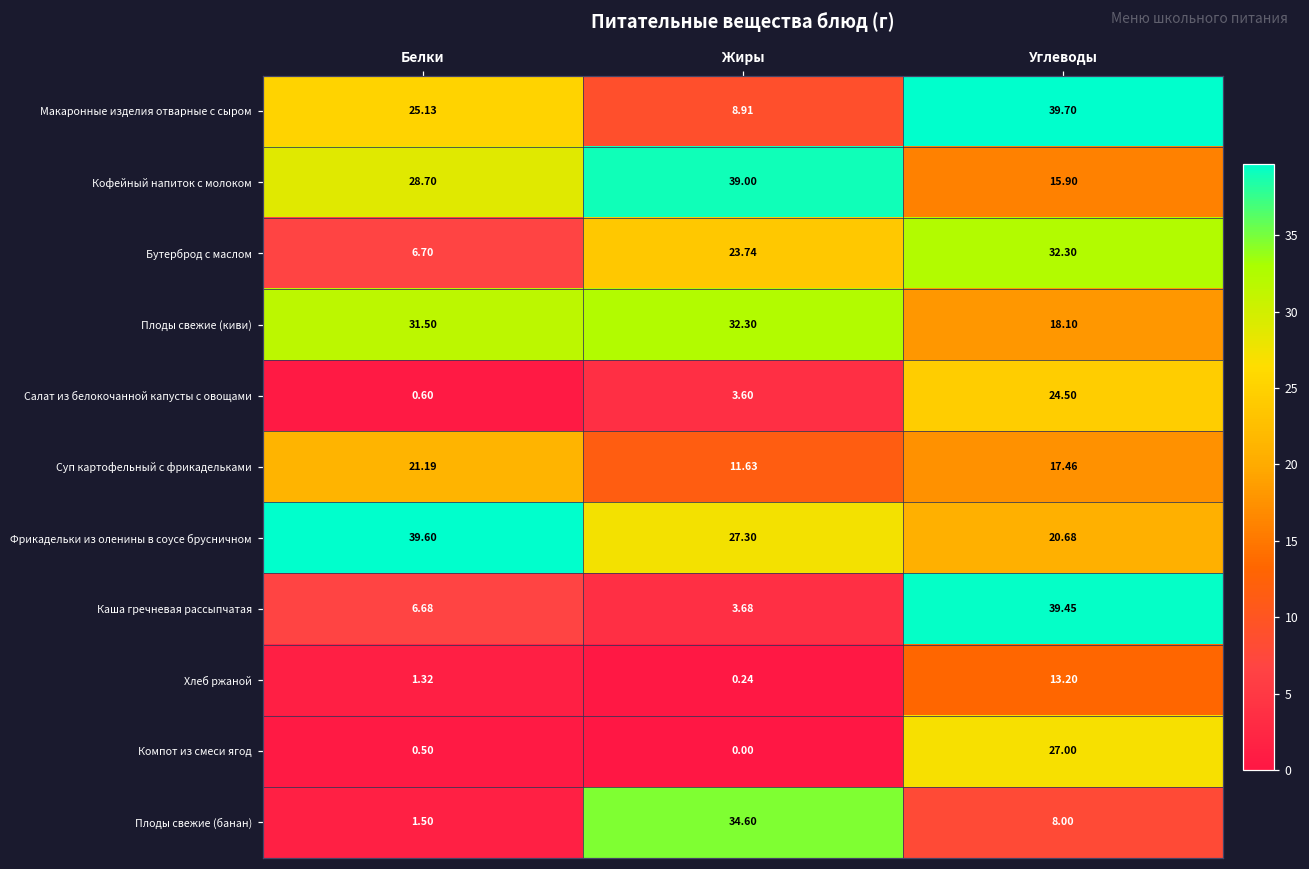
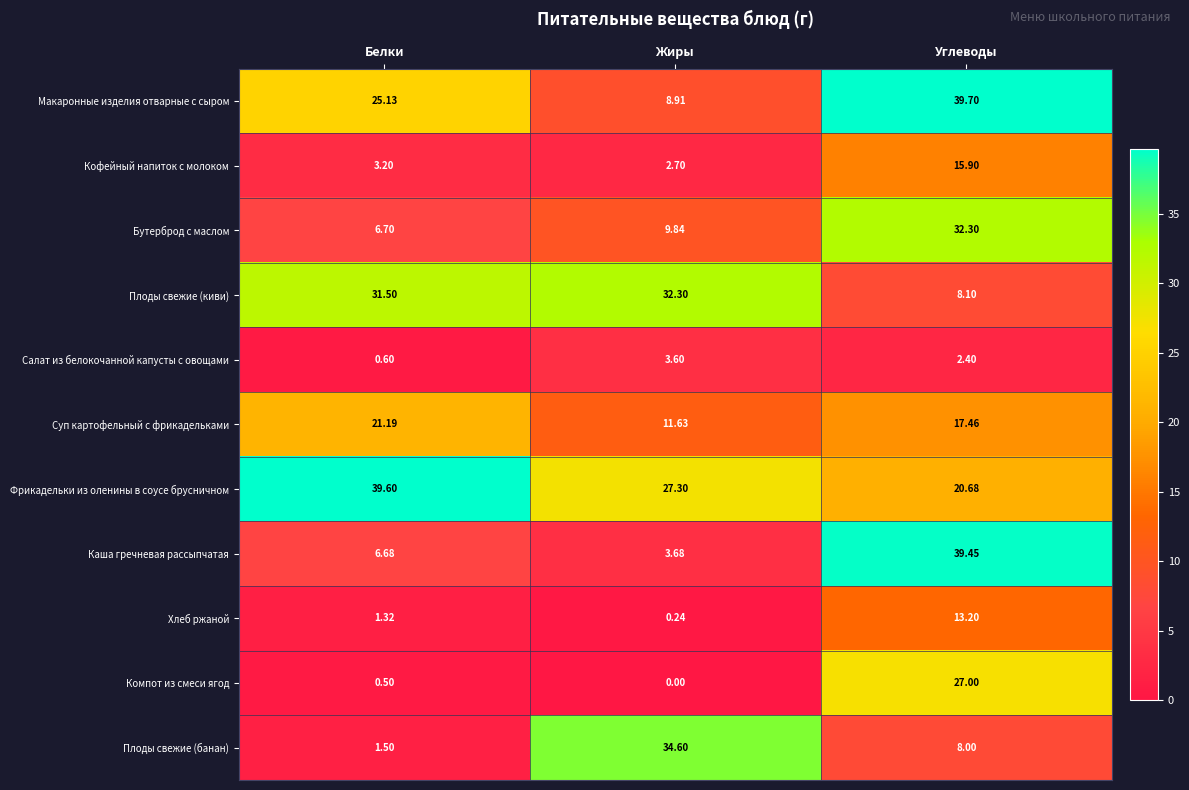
Кофейный напиток с молоком, Белки: 28.70 -> 3.20
Кофейный напиток с молоком, Жиры: 39.00 -> 2.70
Бутерброд с маслом, Жиры: 23.74 -> 9.84
Плоды свежие (киви), Углеводы: 18.10 -> 8.10
Салат из белокочанной капусты с овощами, Углеводы: 24.50 -> 2.40
